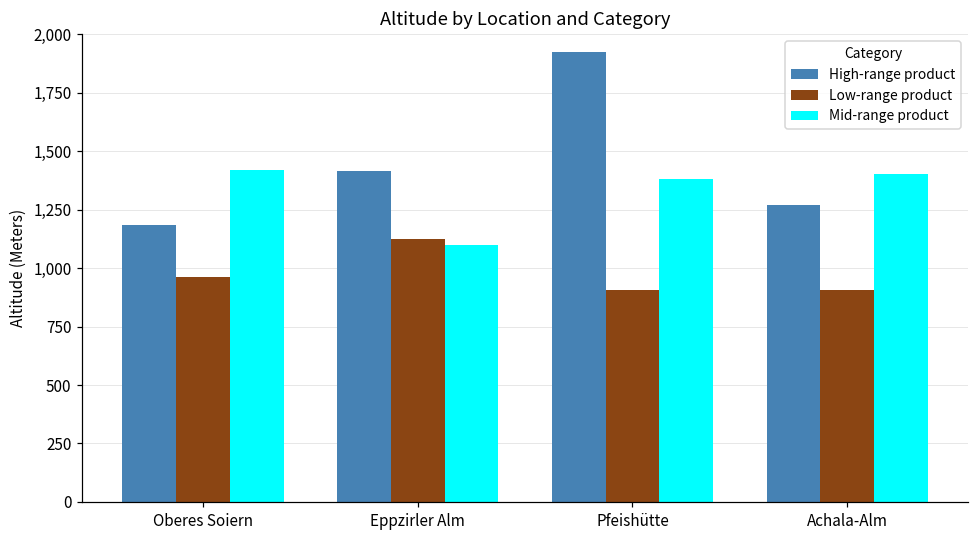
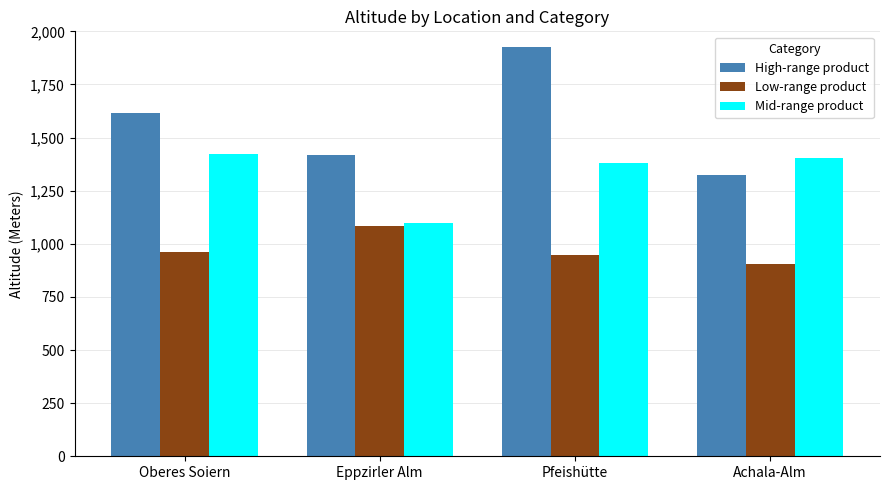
High-range product, Oberes Soiern: 1,180 -> 1,620
Low-range product, Eppzirler Alm: 1,120 -> 1,090
Low-range product, Pfeishütte: 910 -> 950
High-range product, Achala-Alm: 1,270 -> 1,320
